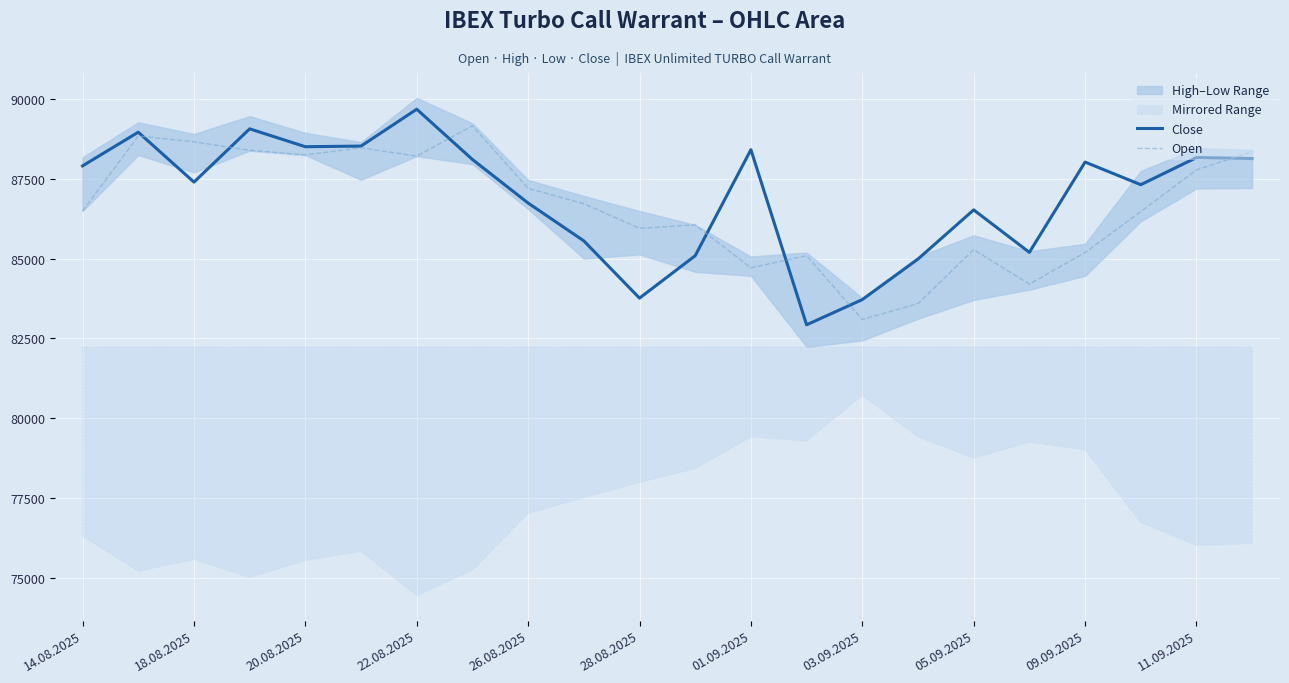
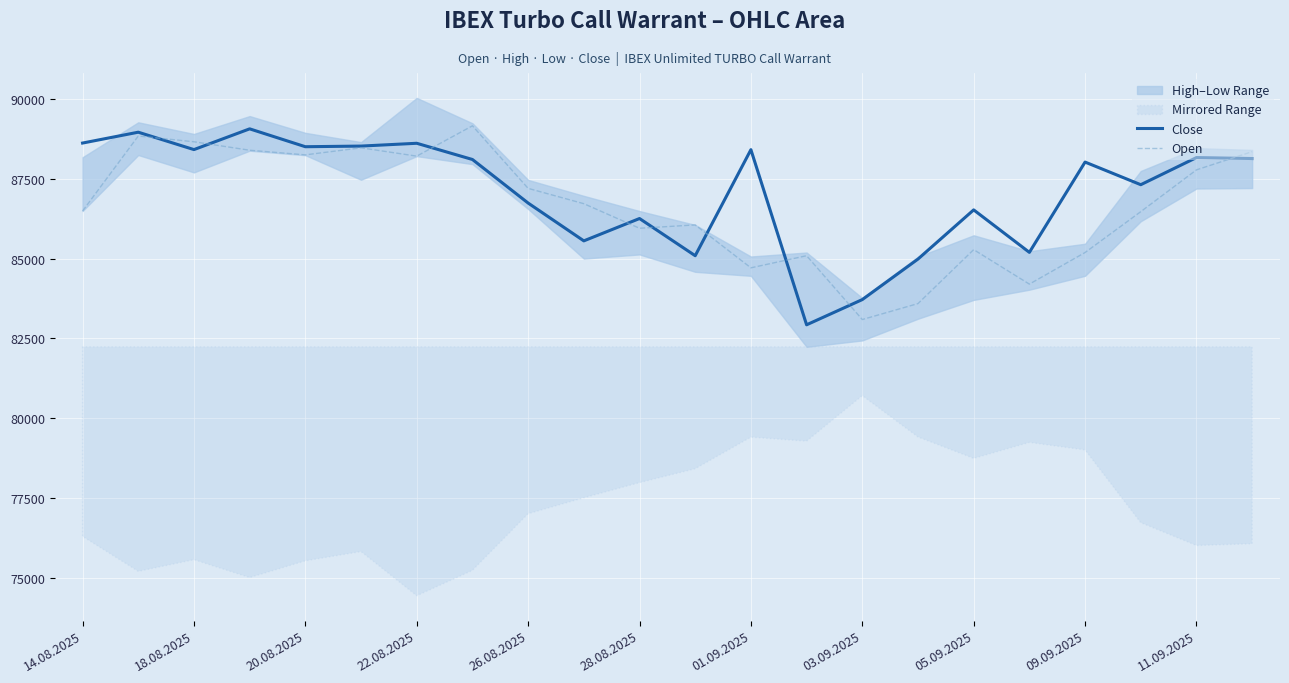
Close, 14.08.2025: 87900 -> 88600
Close, 18.08.2025: 87400 -> 88400
Close, 22.08.2025: 89700 -> 88600
Close, 28.08.2025: 83800 -> 86300
